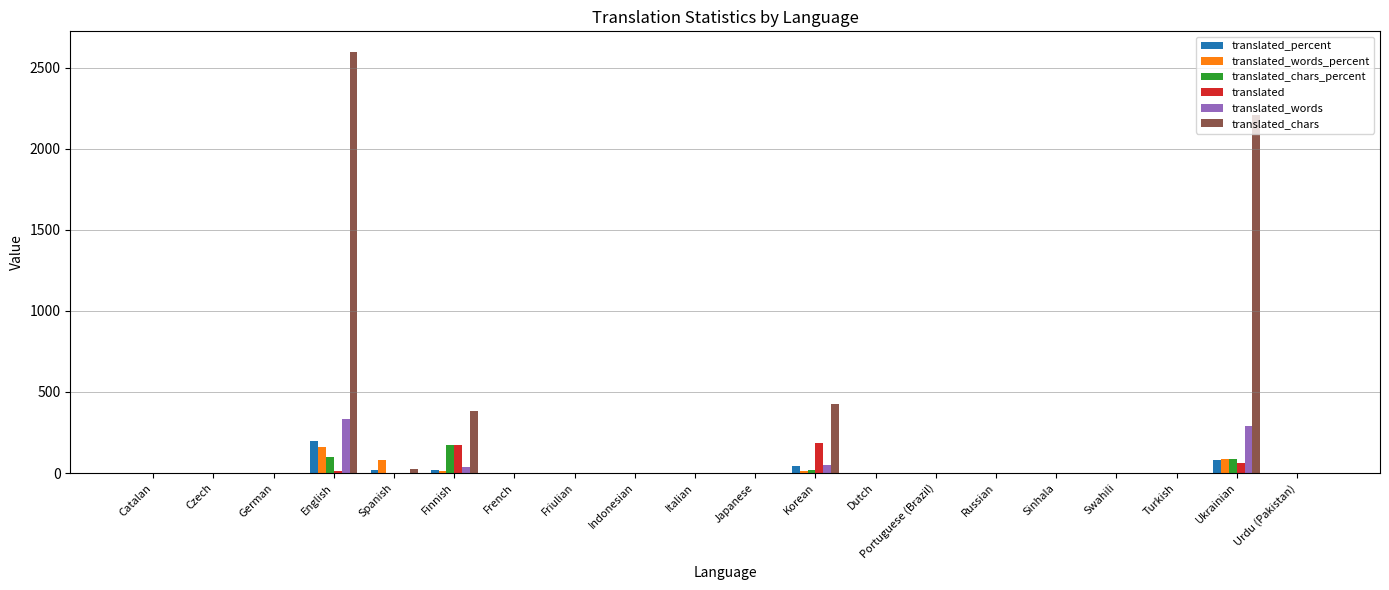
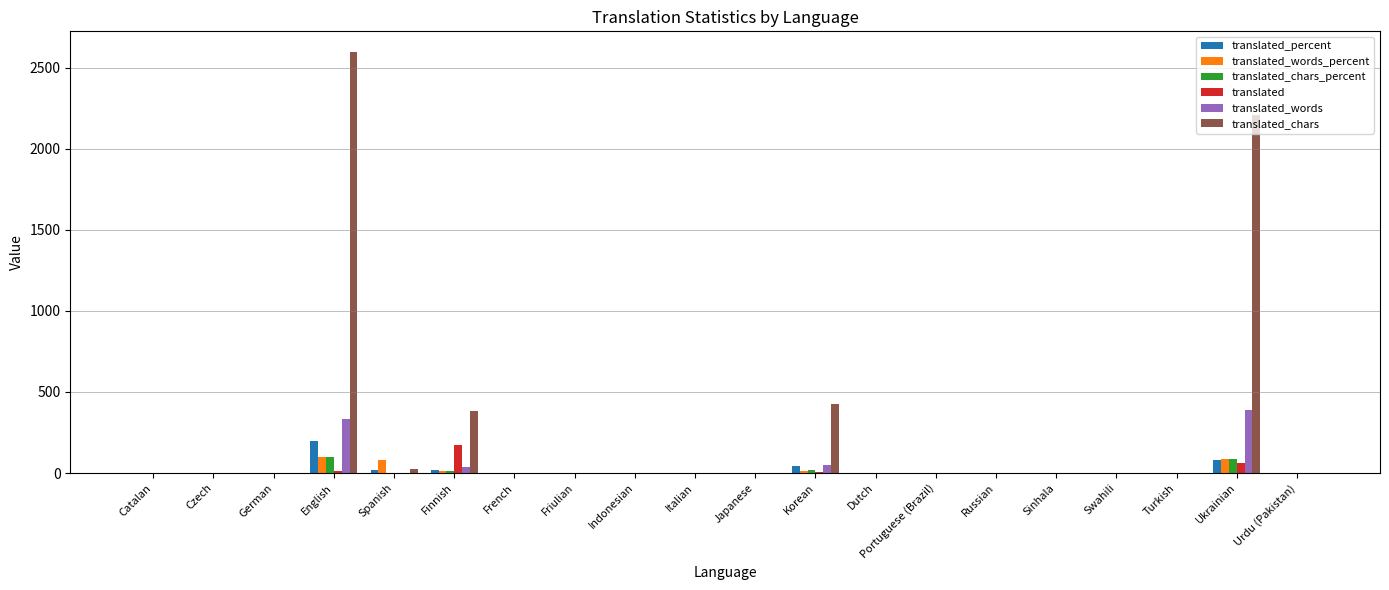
translated_words_percent, English: 160 -> 100
translated_chars_percent, Finnish: 180 -> 10
translated, Korean: 190 -> 10
translated_words, Ukrainian: 290 -> 390
